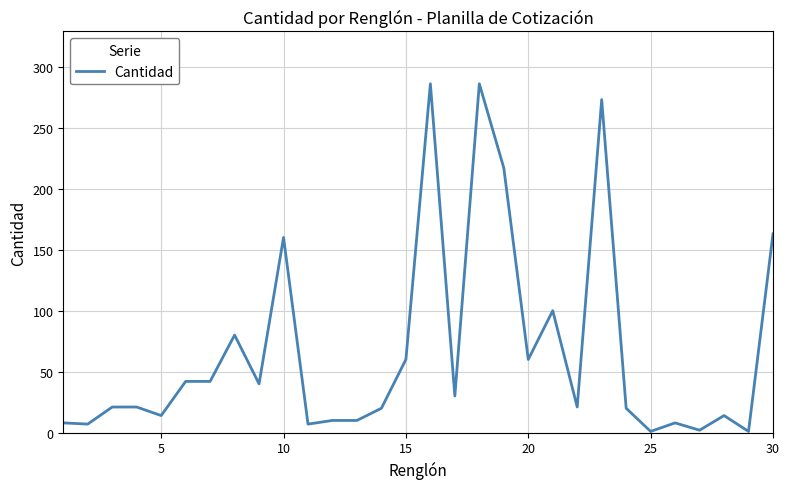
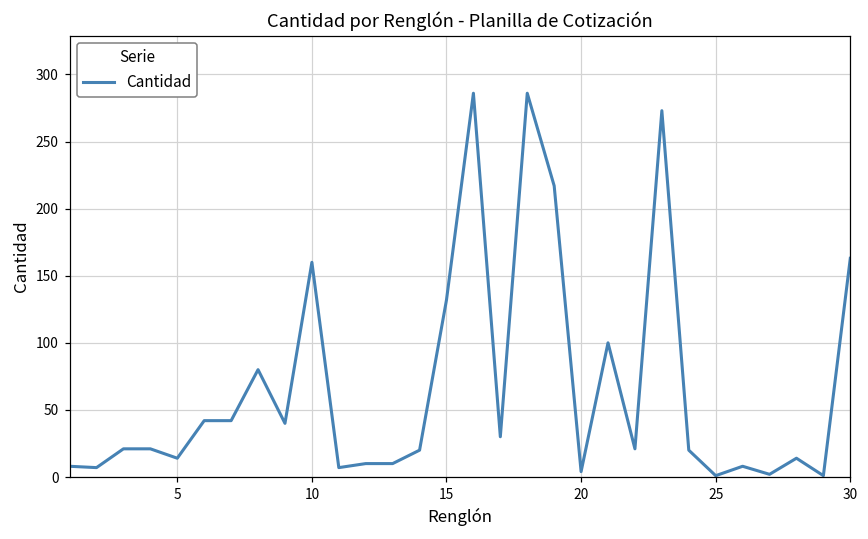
15: 60 -> 132
20: 60 -> 4
